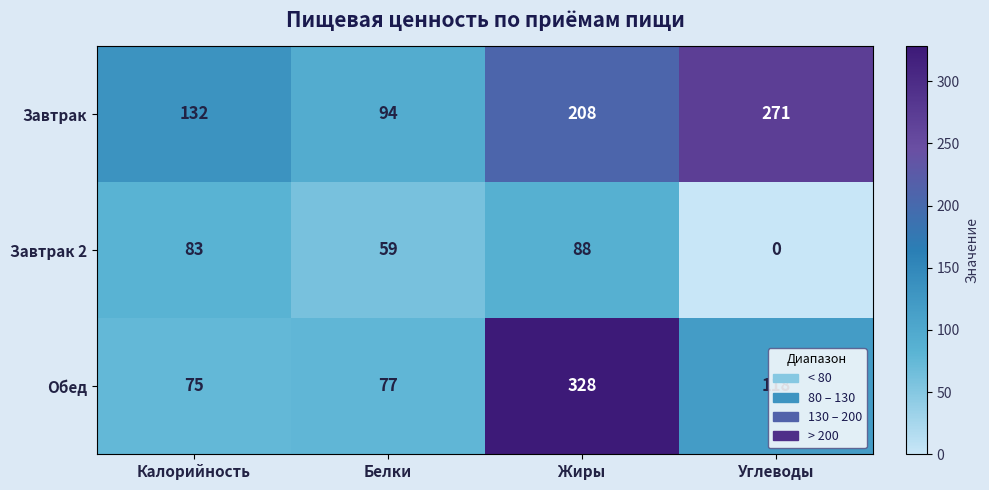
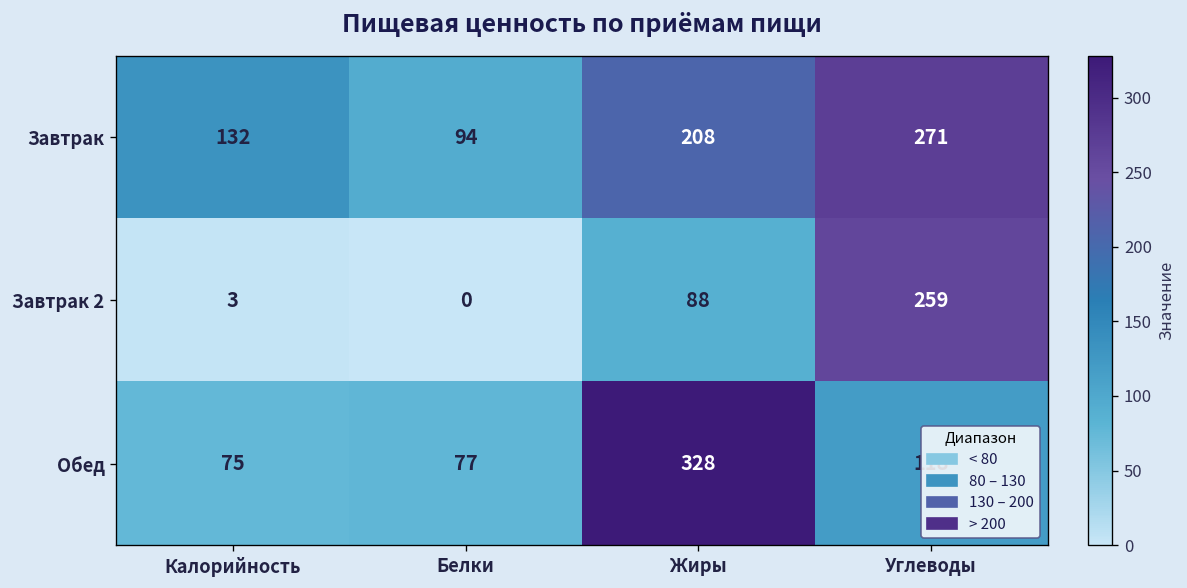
Завтрак 2, Калорийность: 83 -> 3
Завтрак 2, Белки: 59 -> 0
Завтрак 2, Углеводы: 0 -> 259
